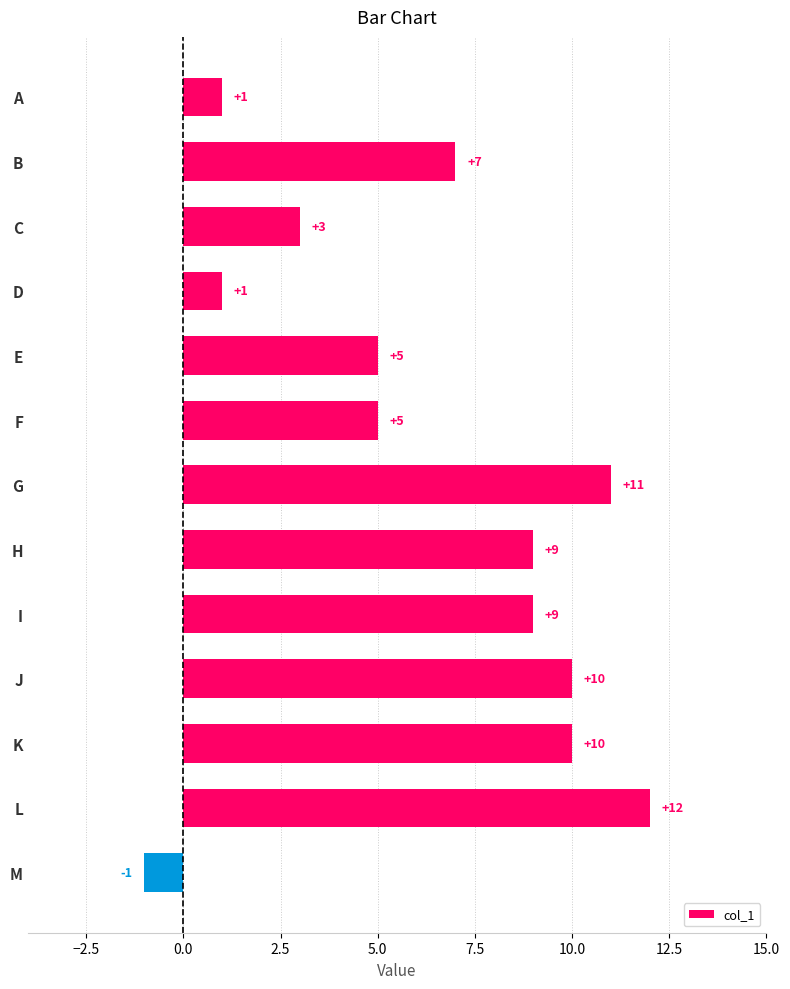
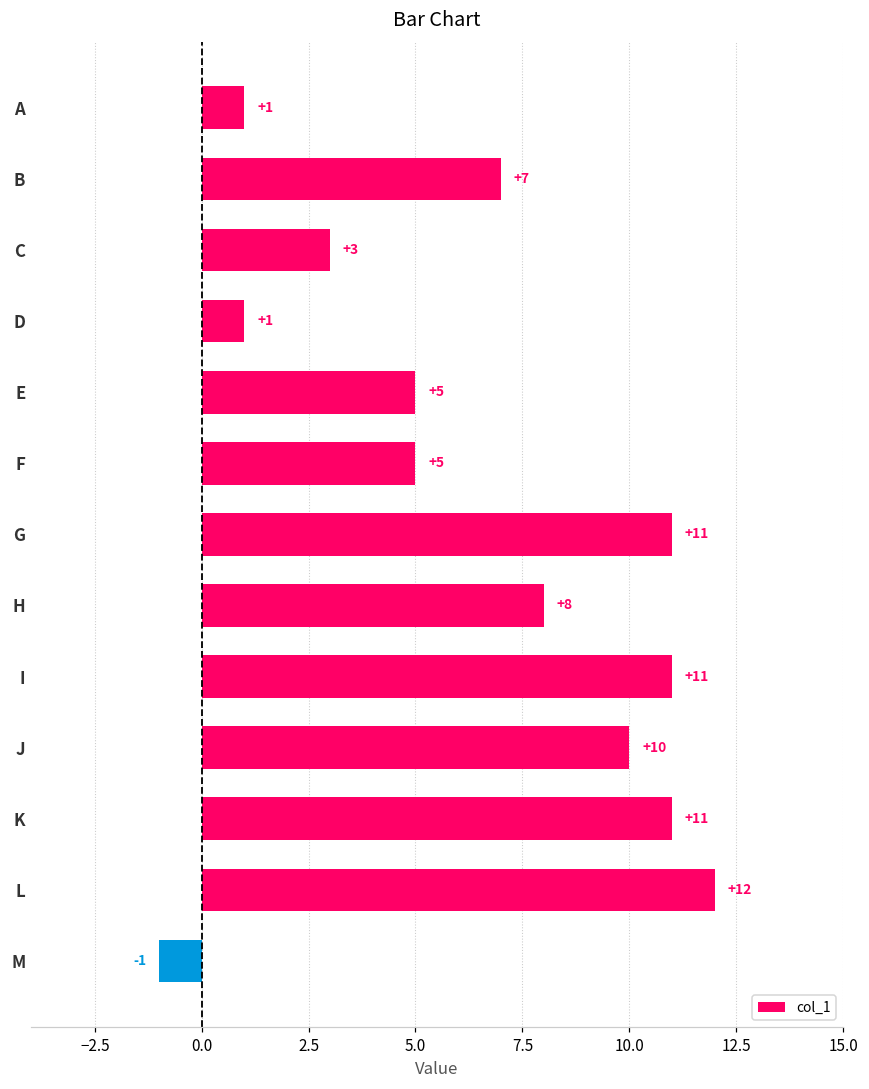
H: +9 -> +8
I: +9 -> +11
K: +10 -> +11
